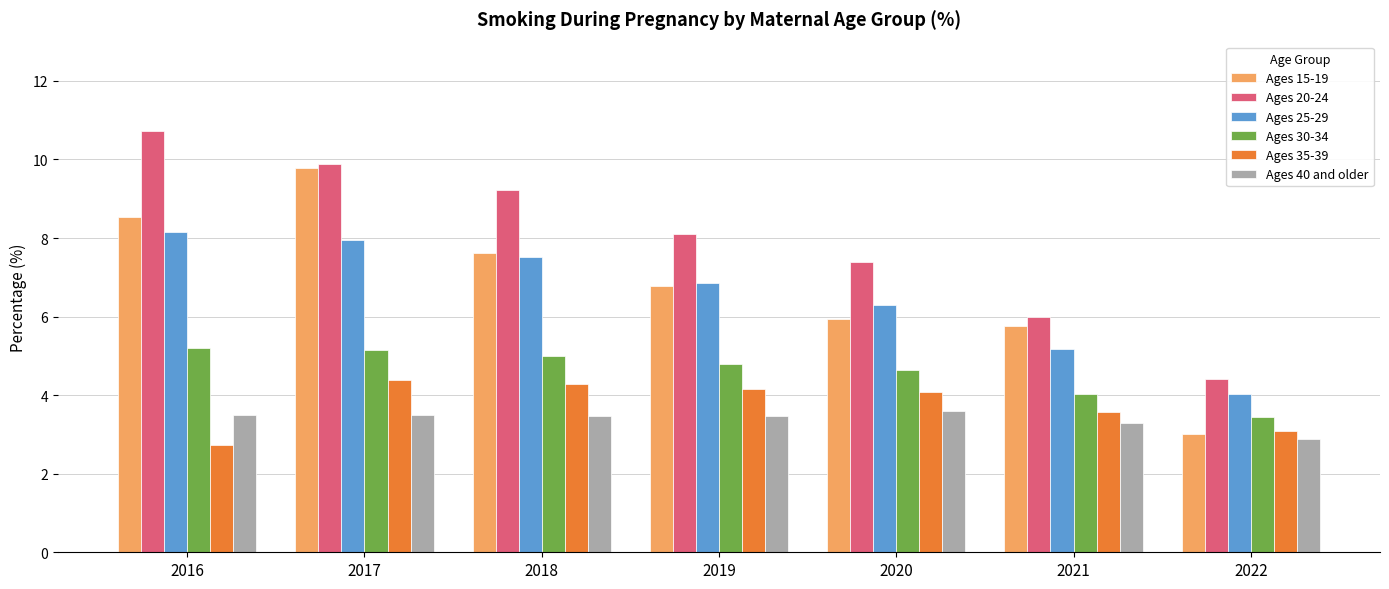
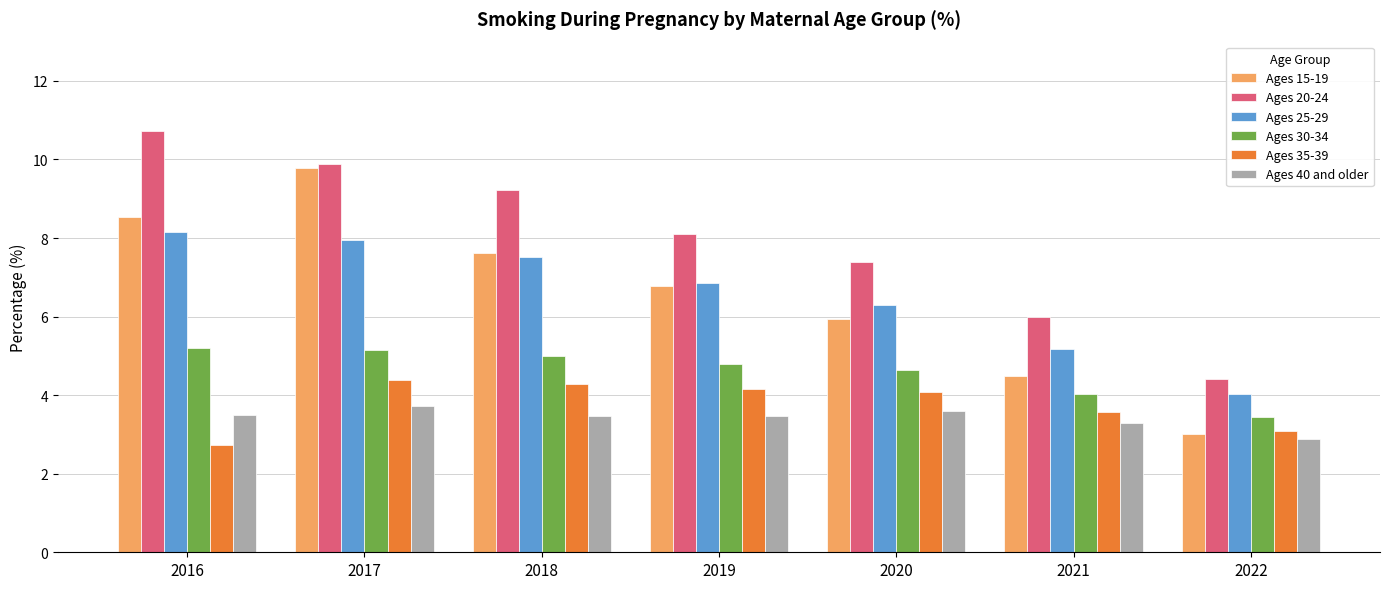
Ages 40 and older, 2017: 3.5 -> 3.7
Ages 15-19, 2021: 5.8 -> 4.5
